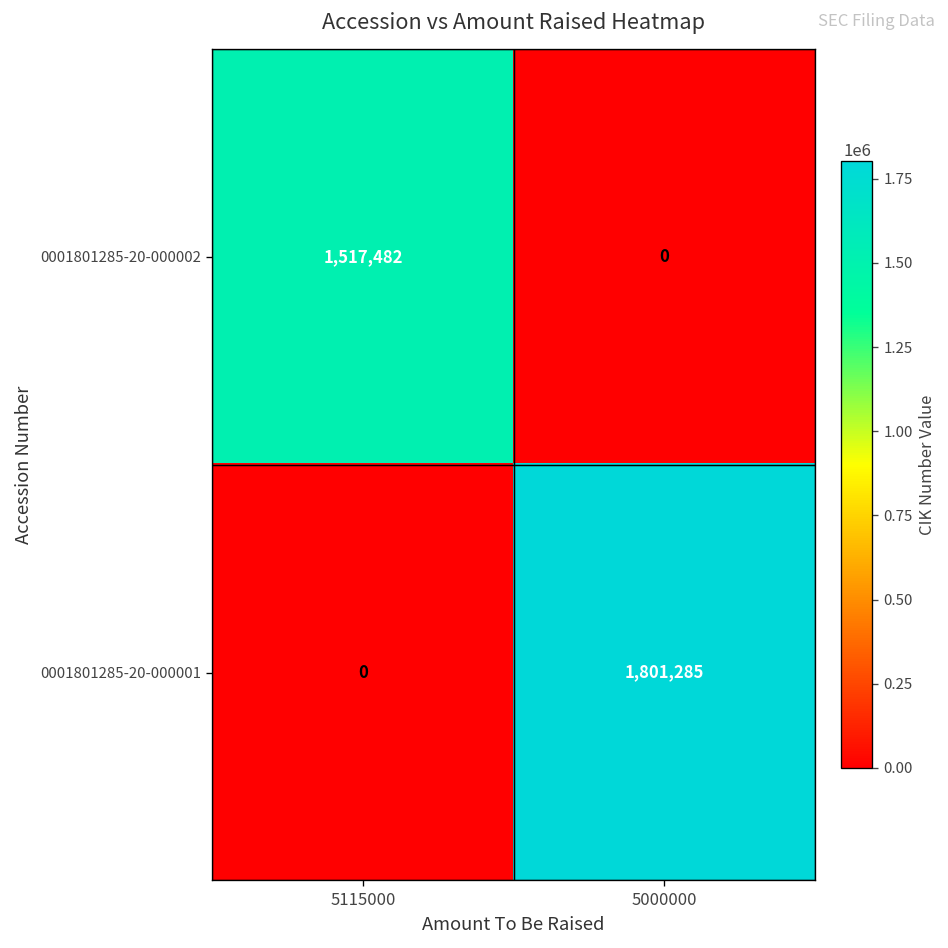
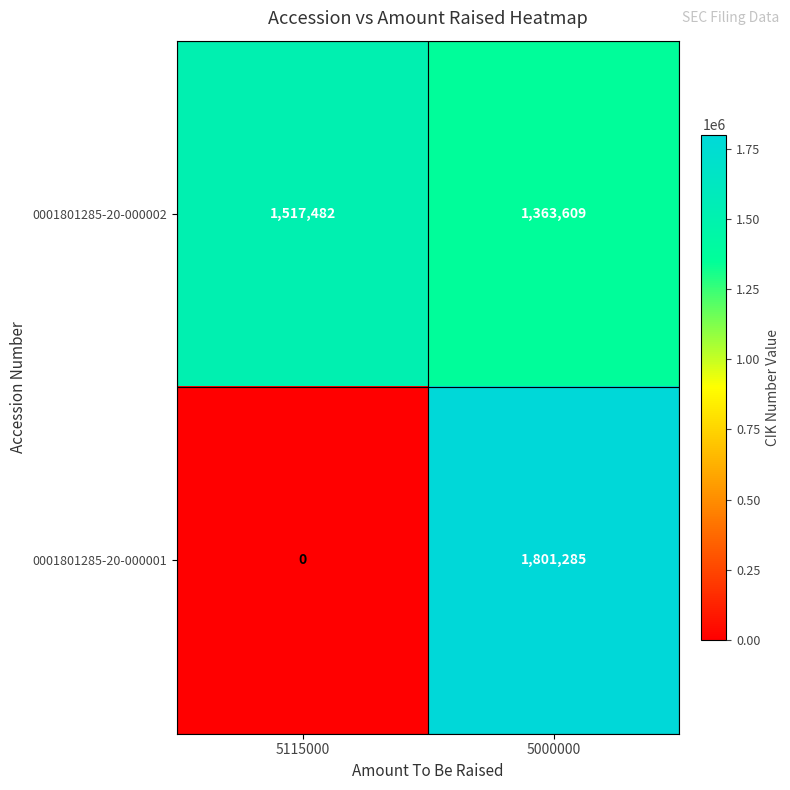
0001801285-20-000002, 5000000: 0 -> 1,363,609
